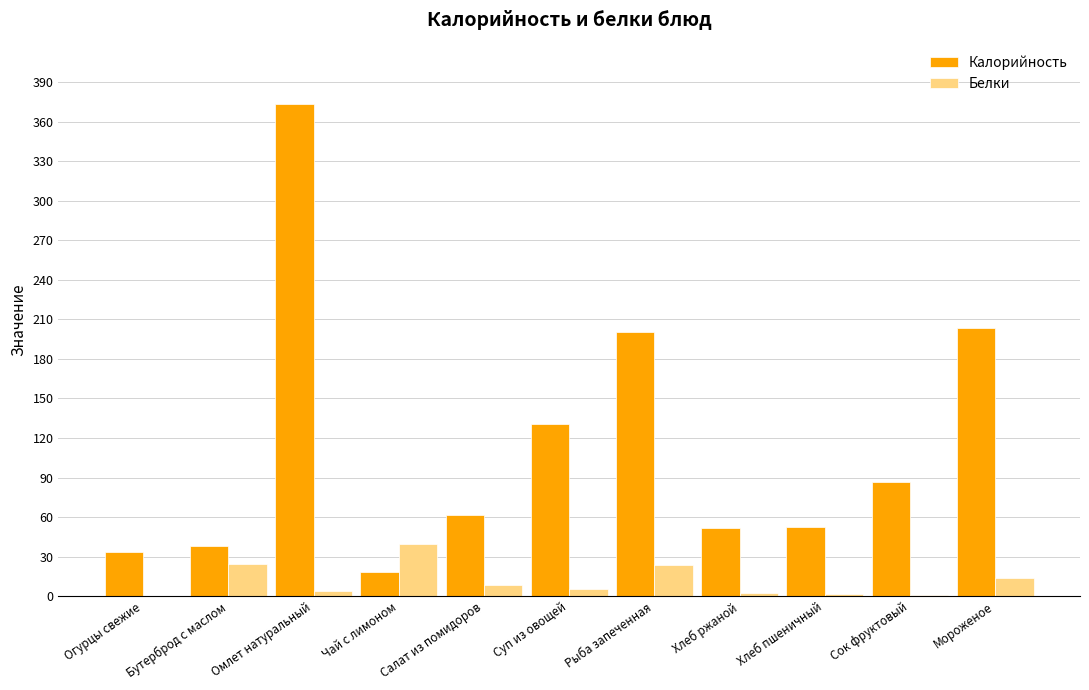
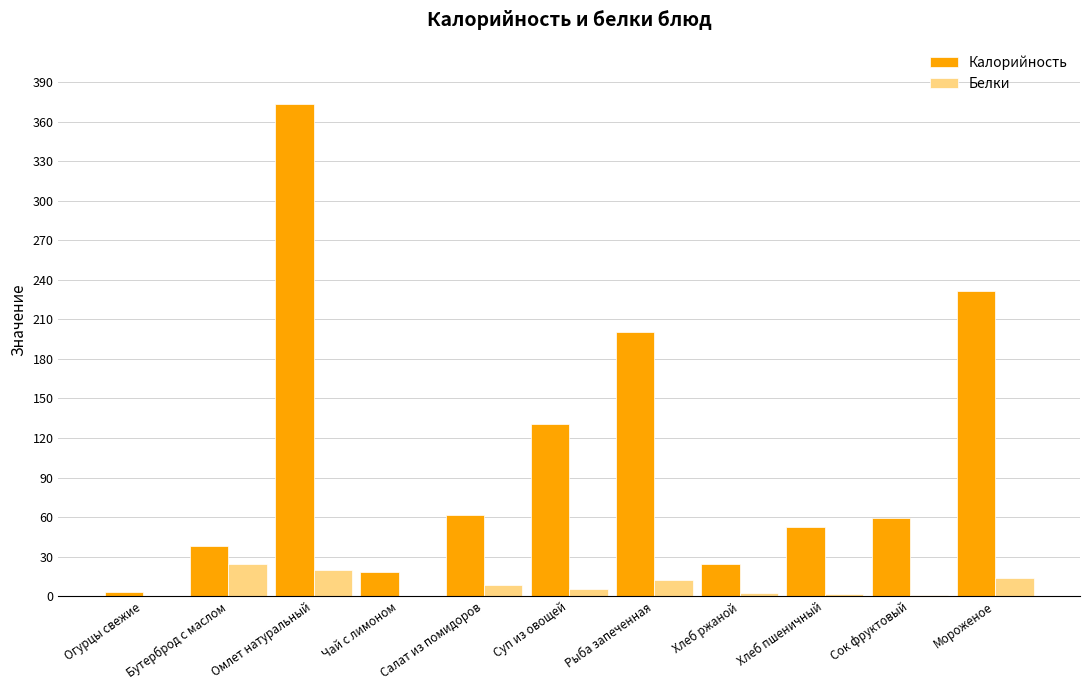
Калорийность, Огурцы свежие: 33 -> 3
Белки, Омлет натуральный: 4 -> 20
Белки, Чай с лимоном: 40 -> 0
Белки, Рыба запеченная: 23 -> 12
Калорийность, Хлеб ржаной: 52 -> 24
Калорийность, Сок фруктовый: 87 -> 59
Калорийность, Мороженое: 204 -> 231
